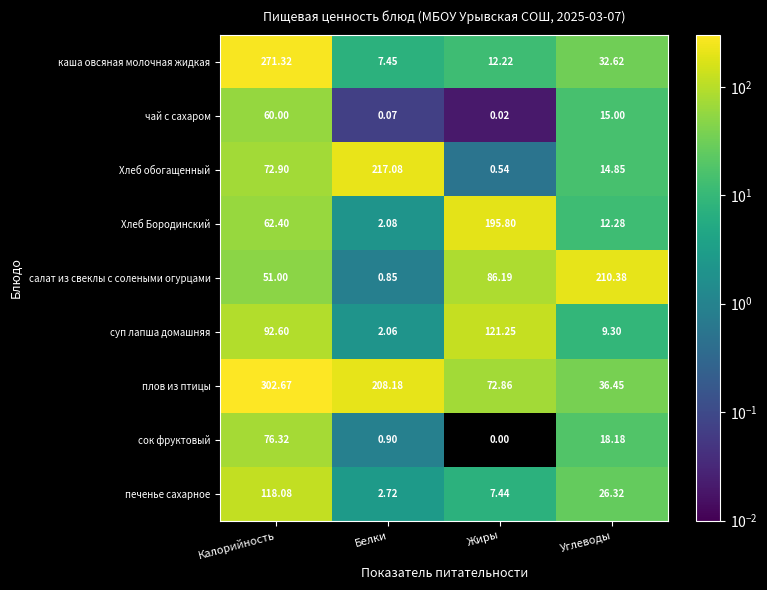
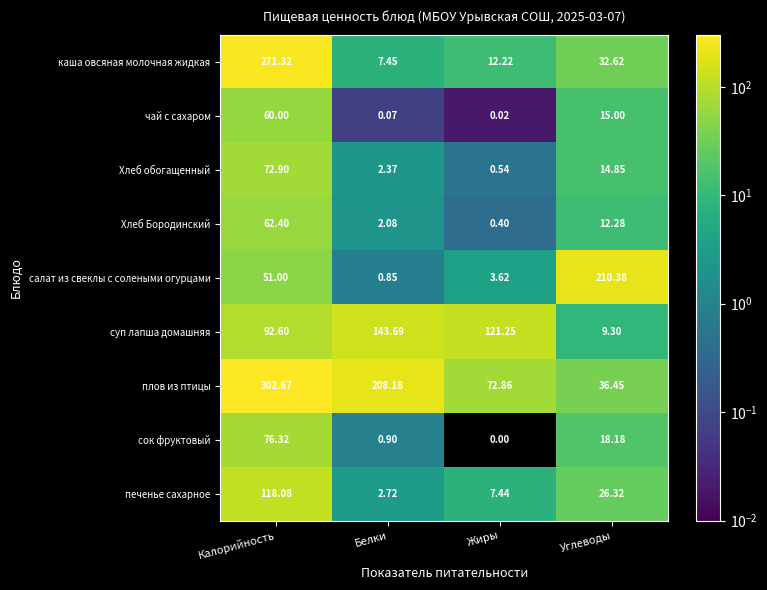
Хлеб обогащенный, Белки: 217.08 -> 2.37
Хлеб Бородинский, Жиры: 195.80 -> 0.40
салат из свеклы с солеными огурцами, Жиры: 86.19 -> 3.62
суп лапша домашняя, Белки: 2.06 -> 143.69
